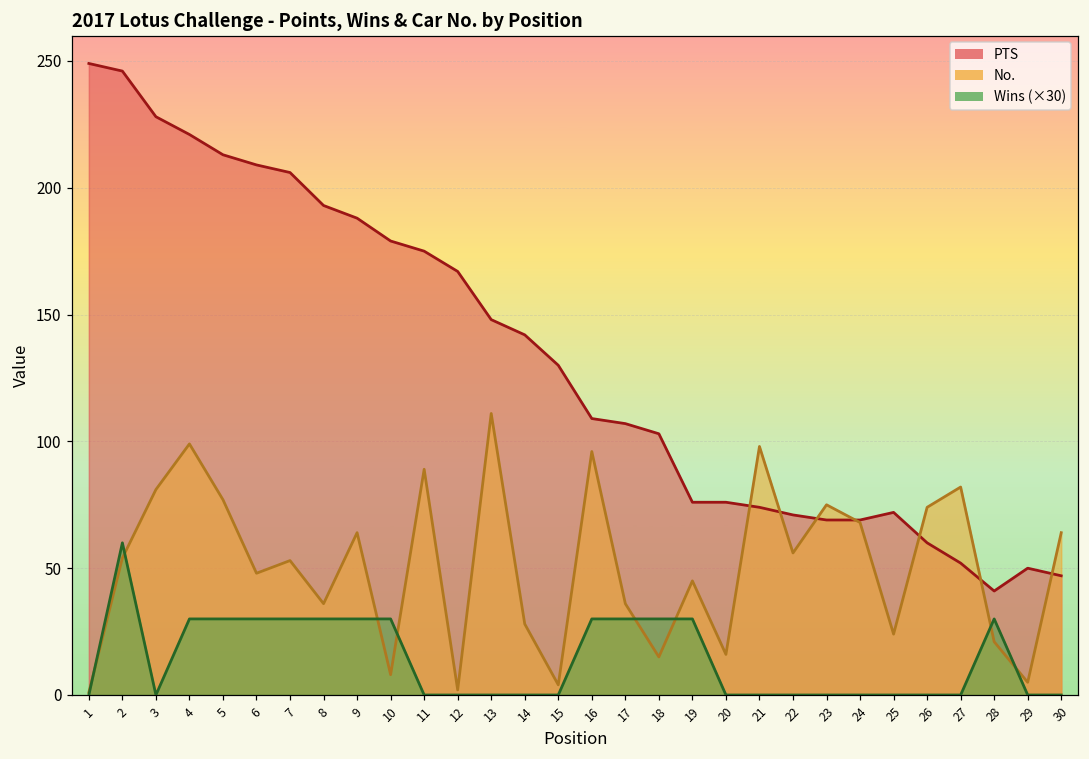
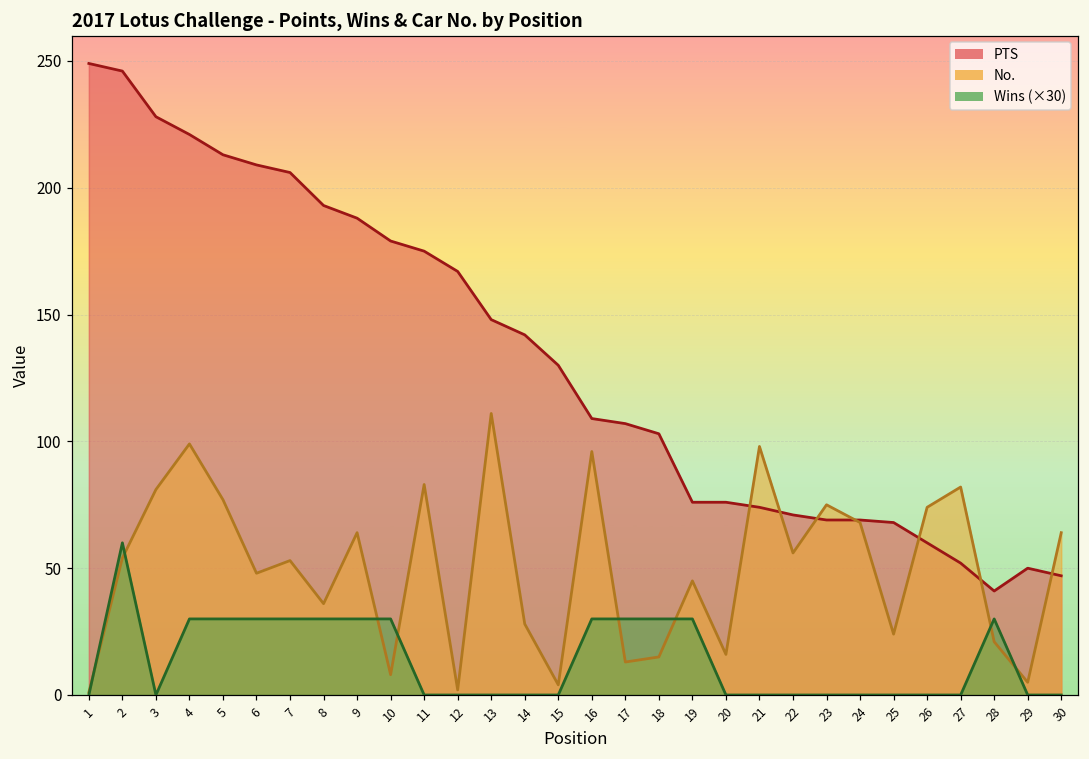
No., 11: 89 -> 83
No., 17: 36 -> 13
PTS, 25: 72 -> 68
